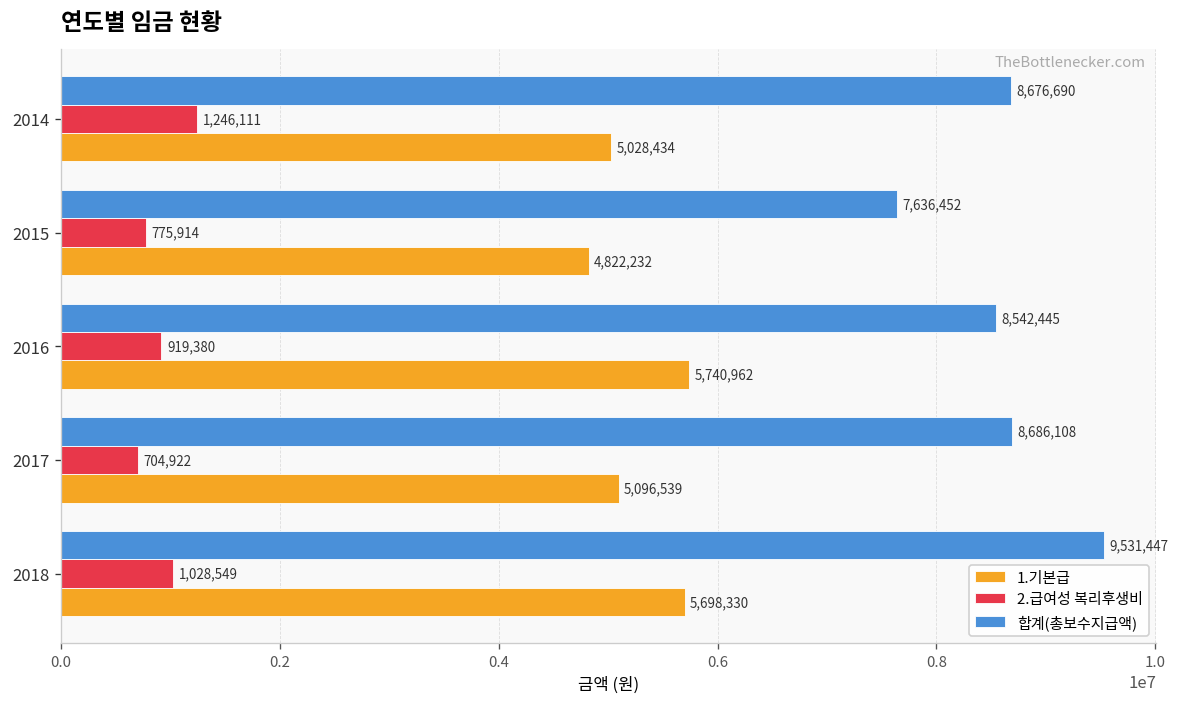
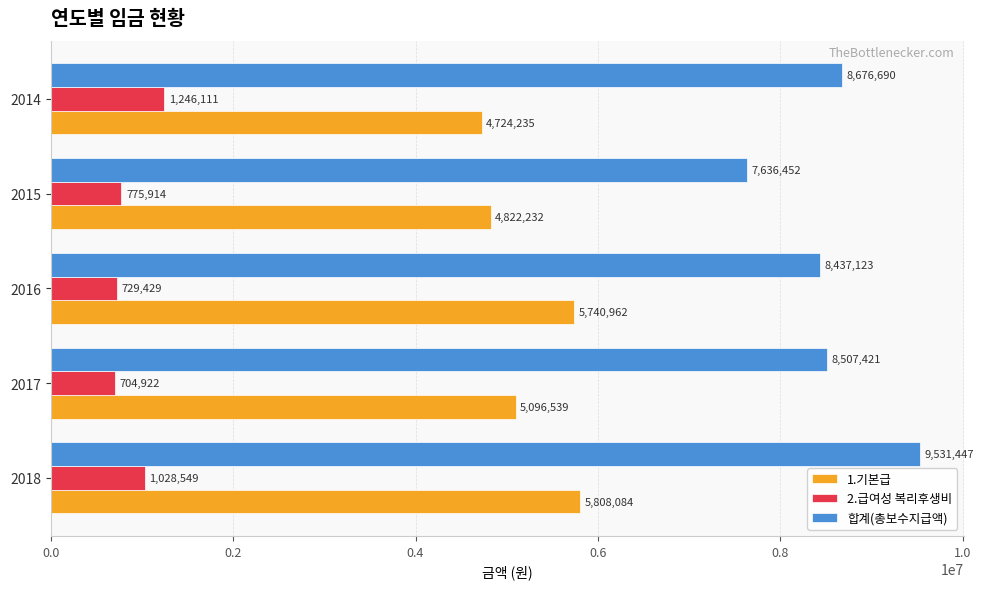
1.기본급, 2014: 5,028,434 -> 4,724,235
합계(총보수지급액), 2016: 8,542,445 -> 8,437,123
2.급여성 복리후생비, 2016: 919,380 -> 729,429
합계(총보수지급액), 2017: 8,686,108 -> 8,507,421
1.기본급, 2018: 5,698,330 -> 5,808,084
